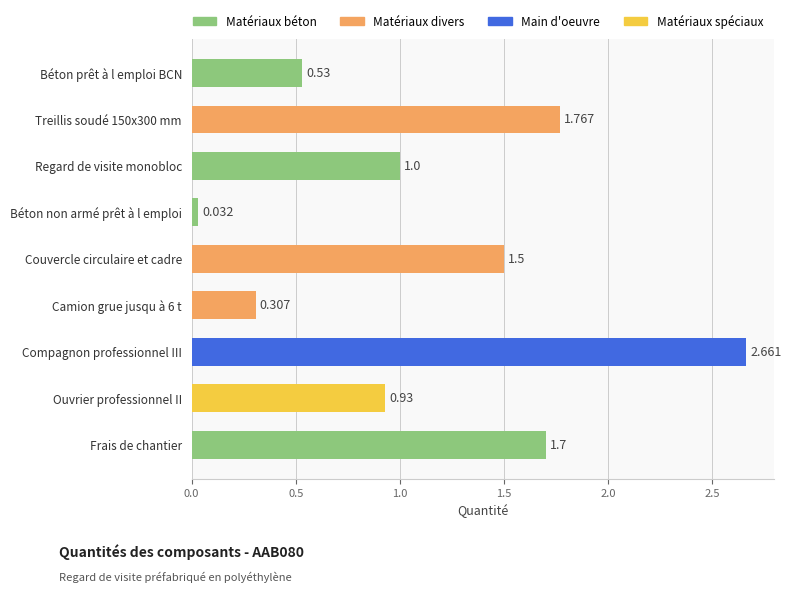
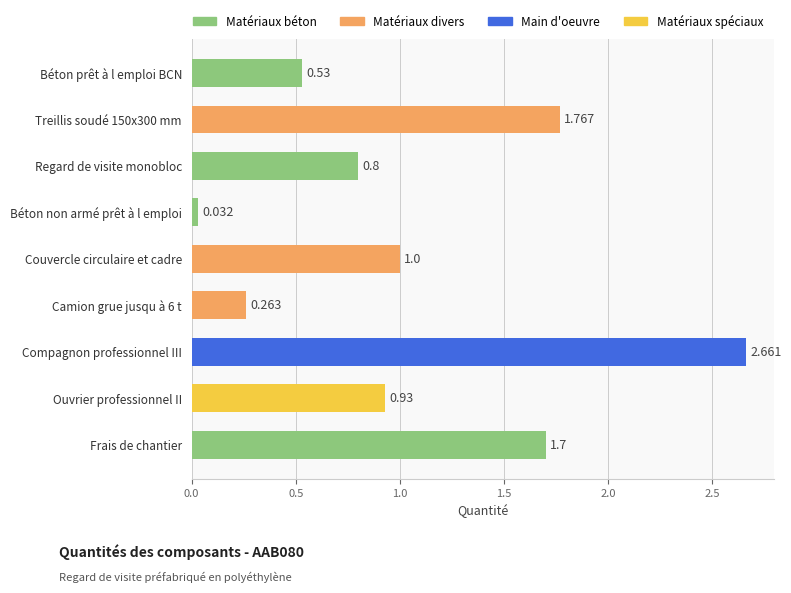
Regard de visite monobloc: 1.0 -> 0.8
Couvercle circulaire et cadre: 1.5 -> 1.0
Camion grue jusqu à 6 t: 0.307 -> 0.263
